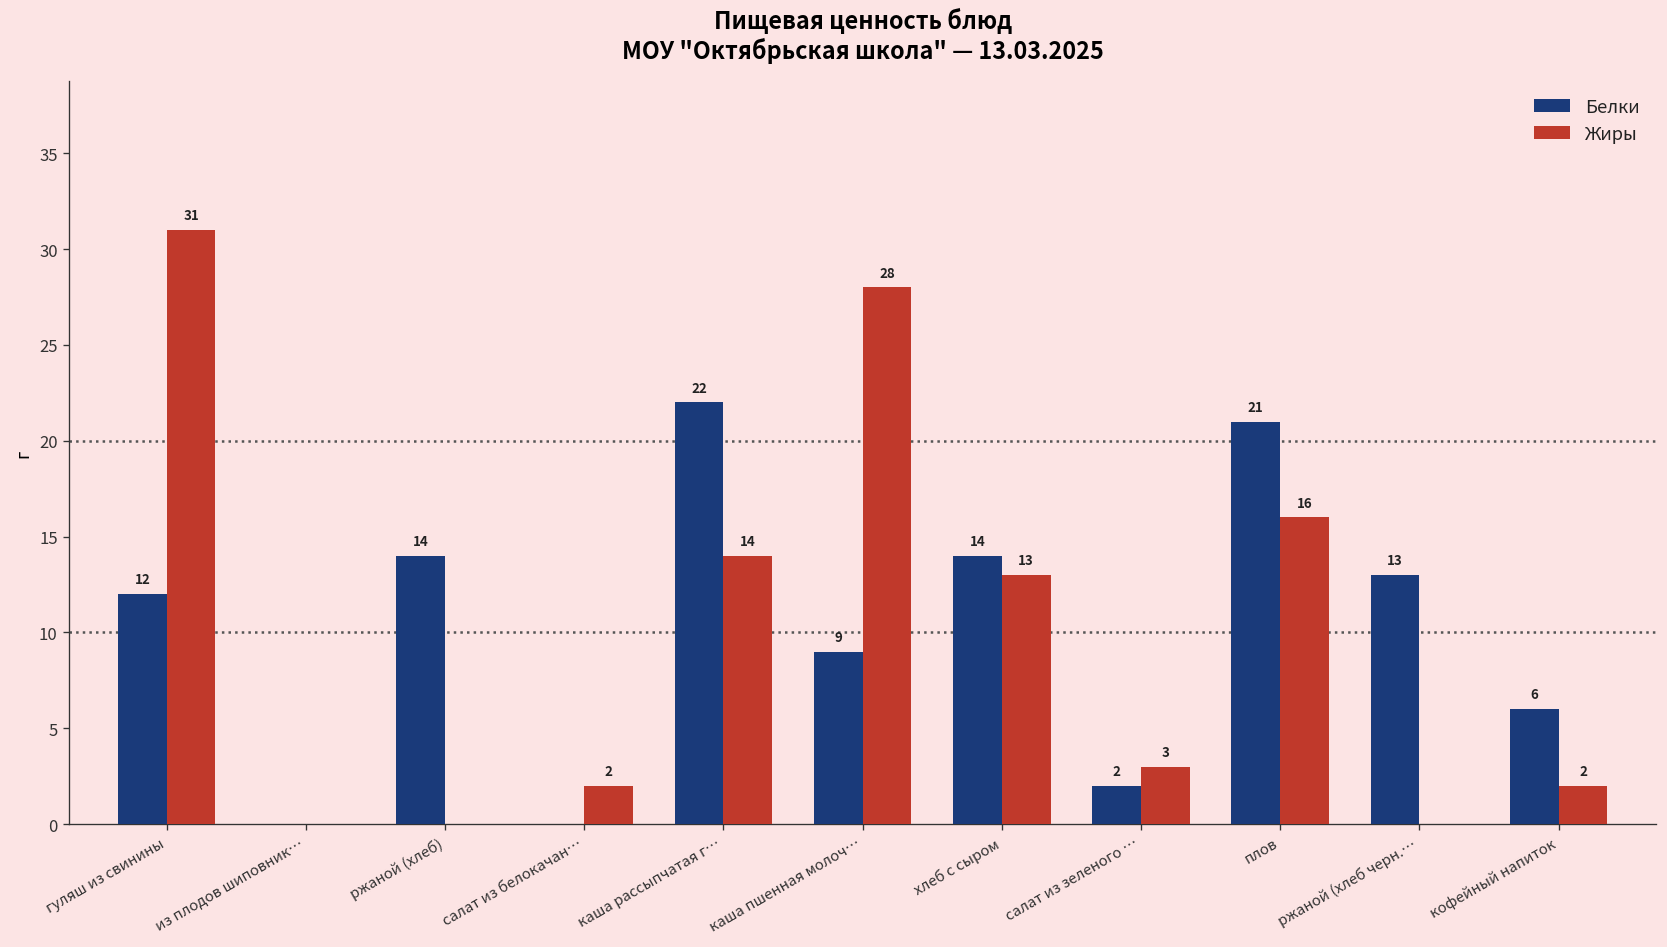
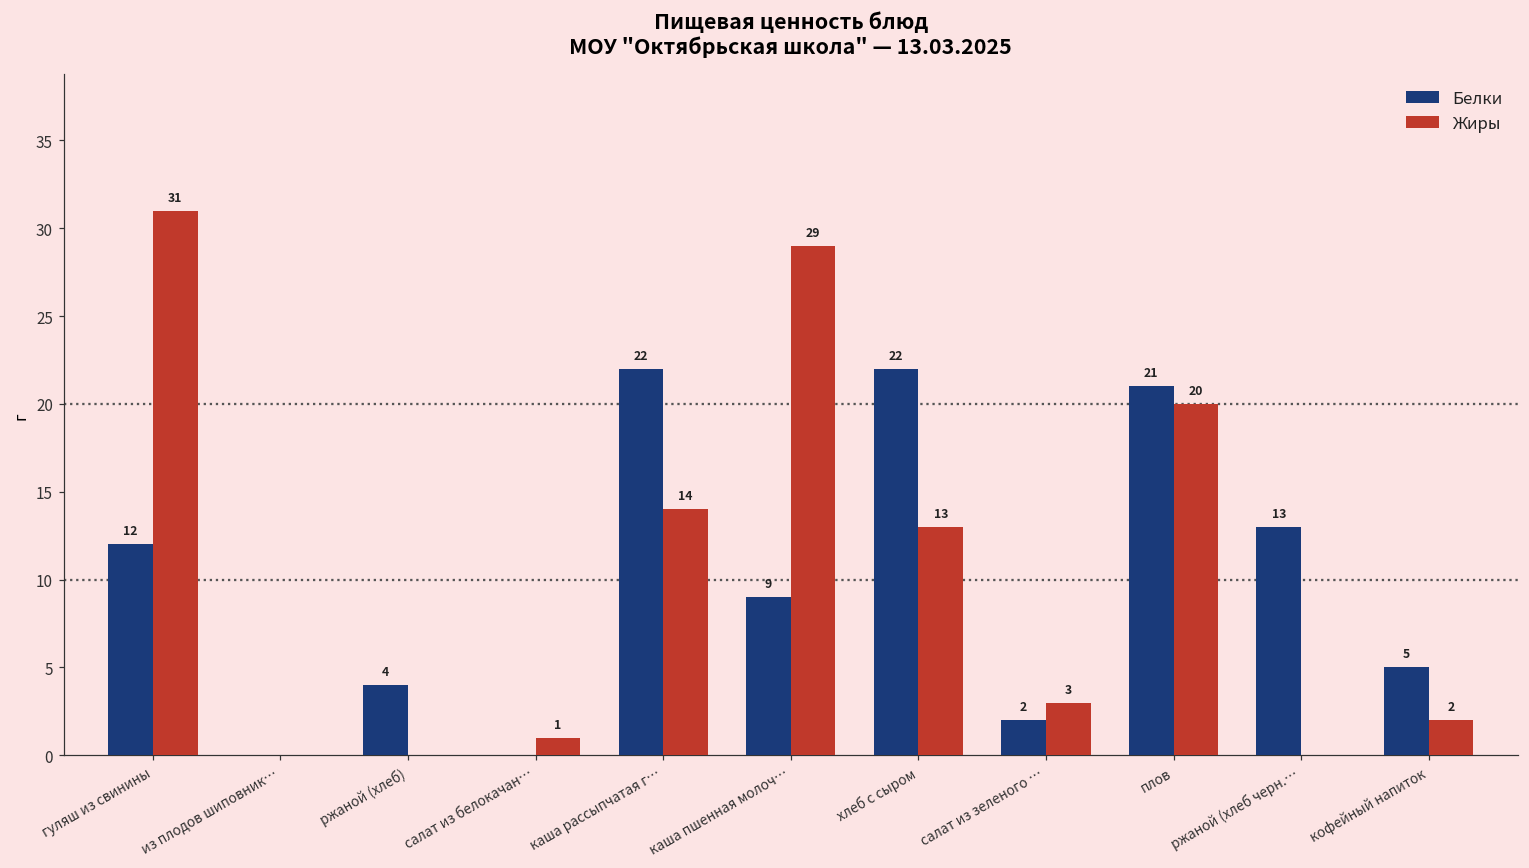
Белки, ржаной (хлеб): 14 -> 4
Жиры, салат из белокачан…: 2 -> 1
Жиры, каша пшенная молоч…: 28 -> 29
Белки, хлеб с сыром: 14 -> 22
Жиры, плов: 16 -> 20
Белки, кофейный напиток: 6 -> 5
